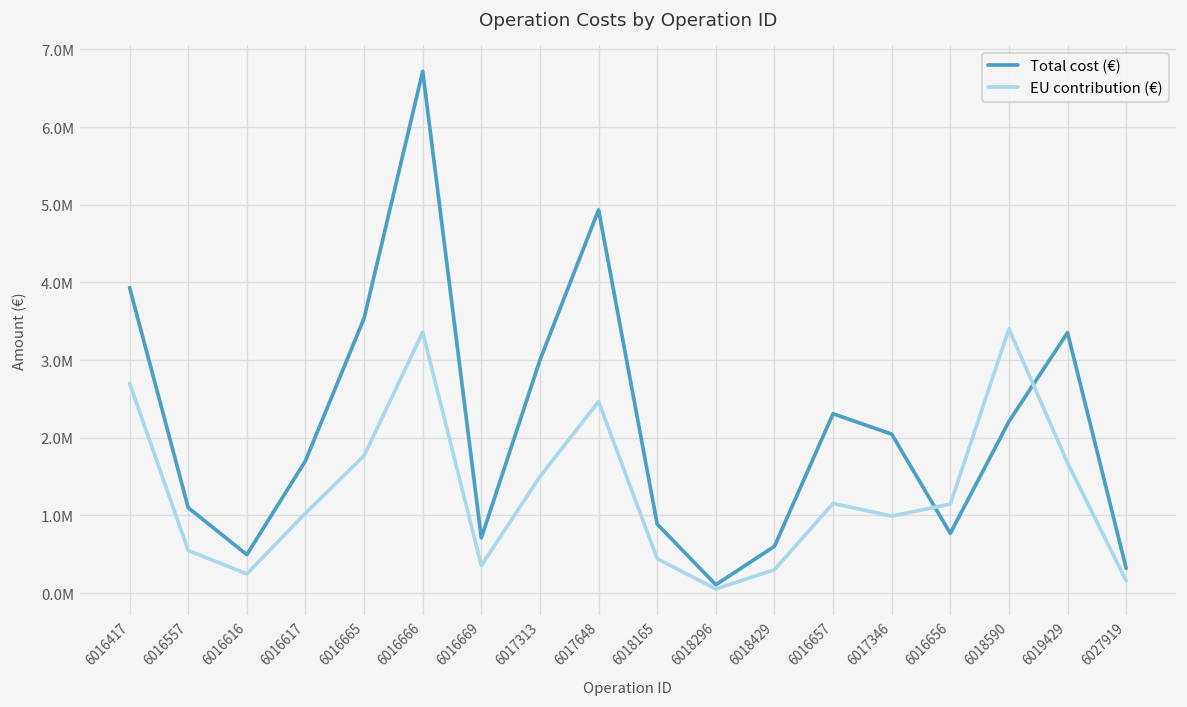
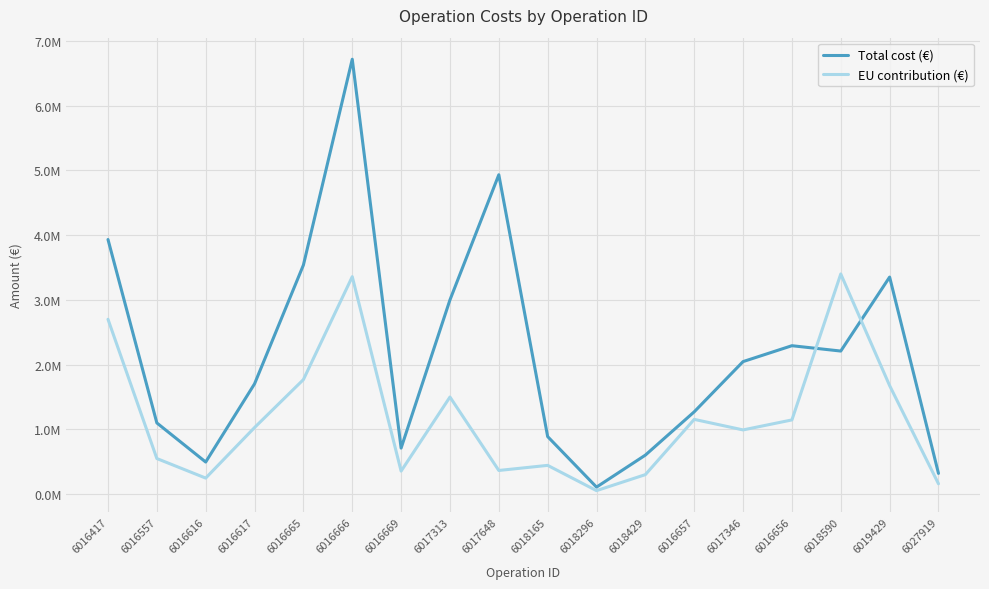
EU contribution (€), 6017648: 2500000 -> 400000
Total cost (€), 6016657: 2300000 -> 1300000
Total cost (€), 6016656: 800000 -> 2300000
